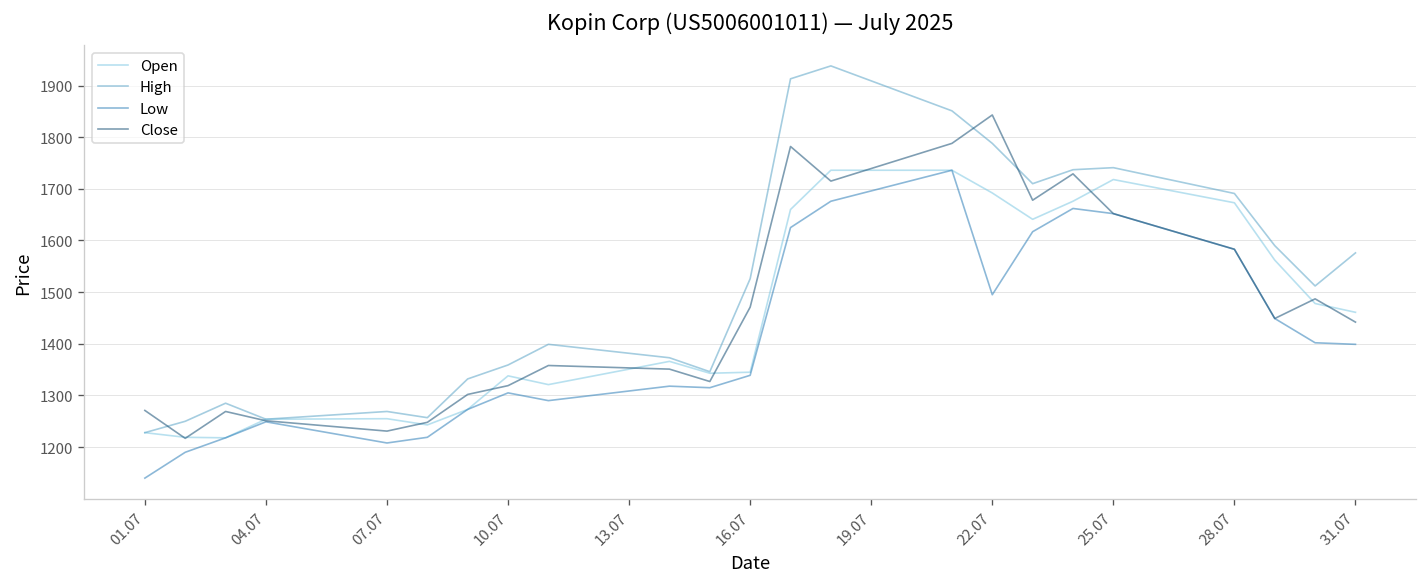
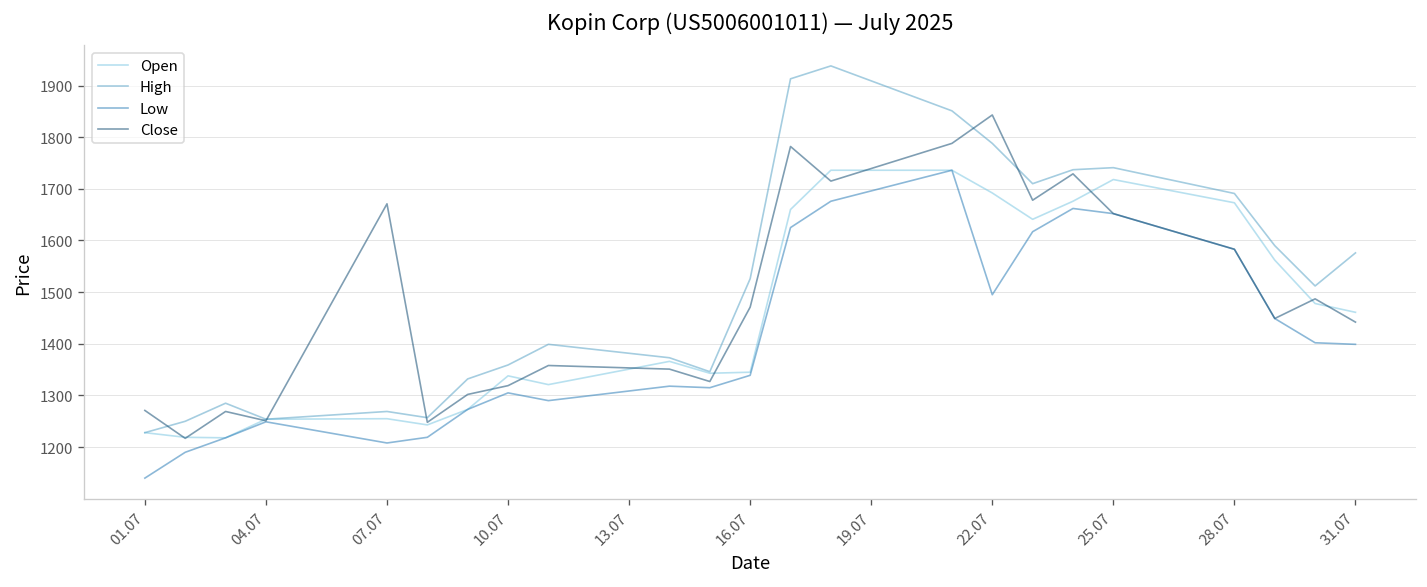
Close, 07.07: 1230 -> 1670
